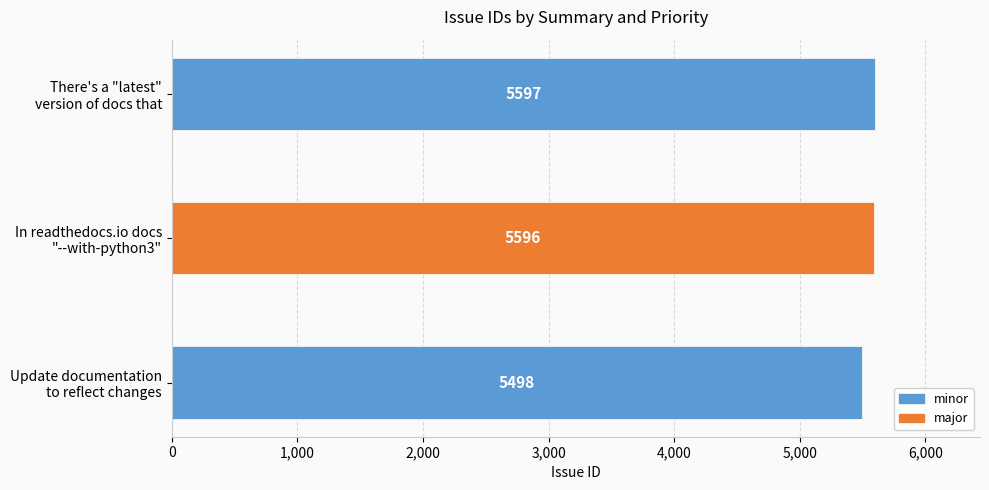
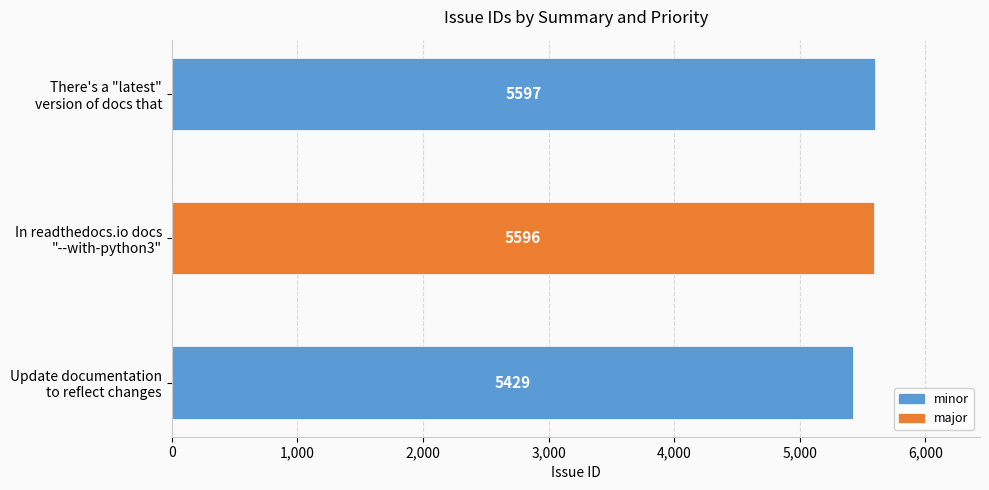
Update documentation to reflect changes: 5498 -> 5429
